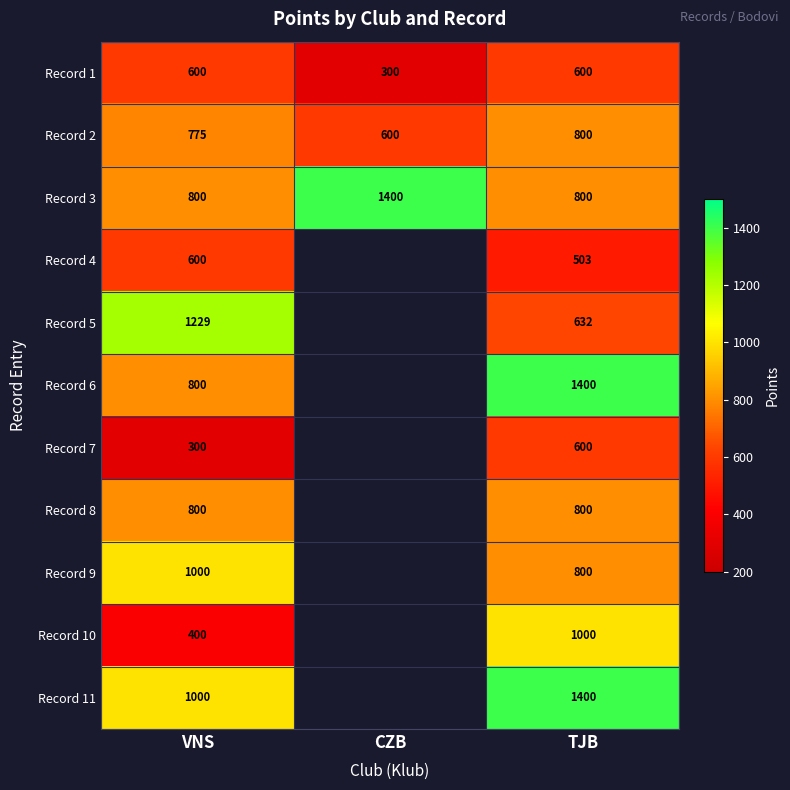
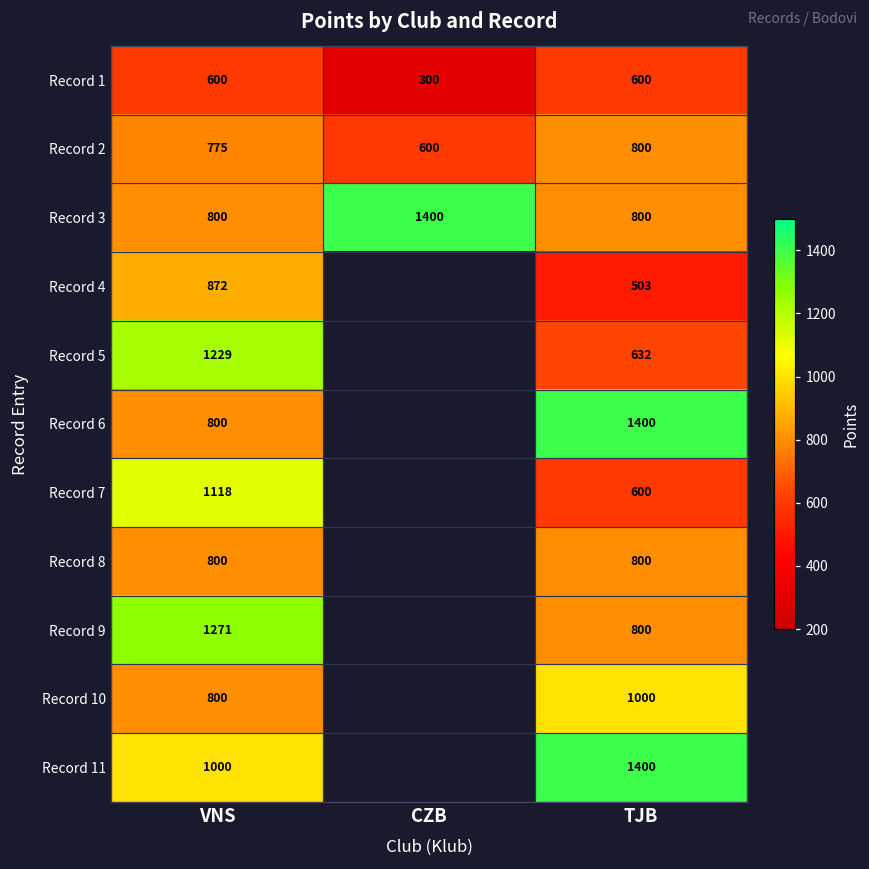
Record 4, VNS: 600 -> 872
Record 7, VNS: 300 -> 1118
Record 9, VNS: 1000 -> 1271
Record 10, VNS: 400 -> 800
